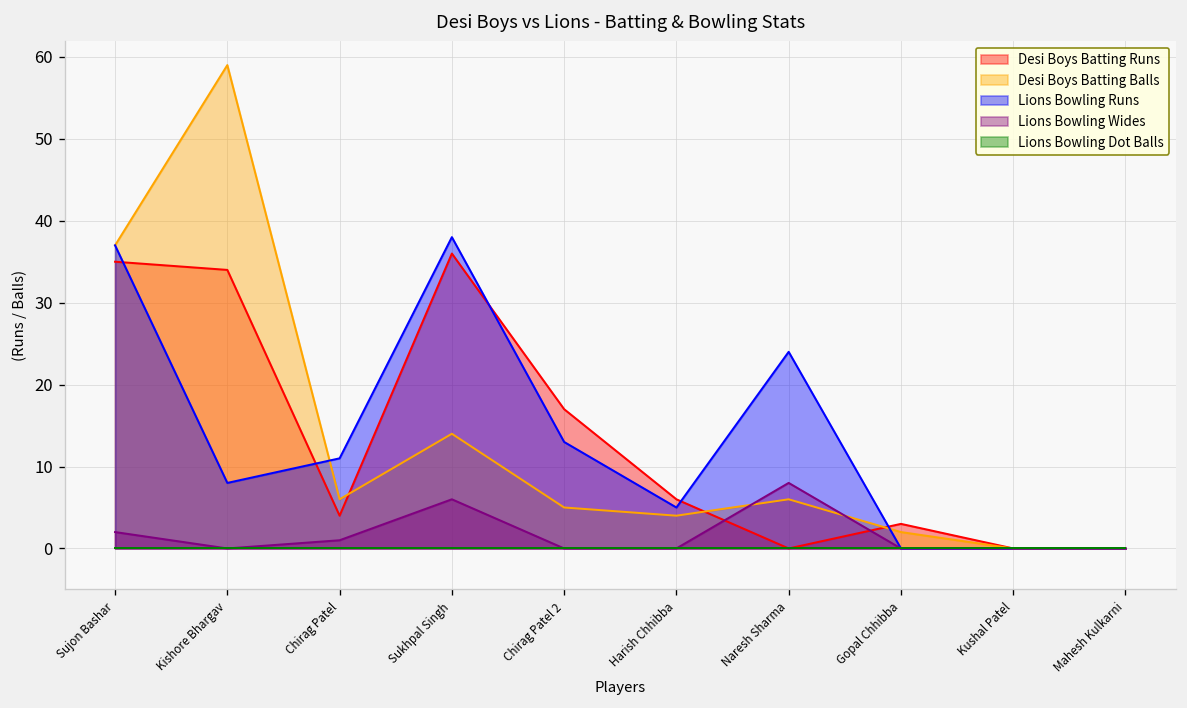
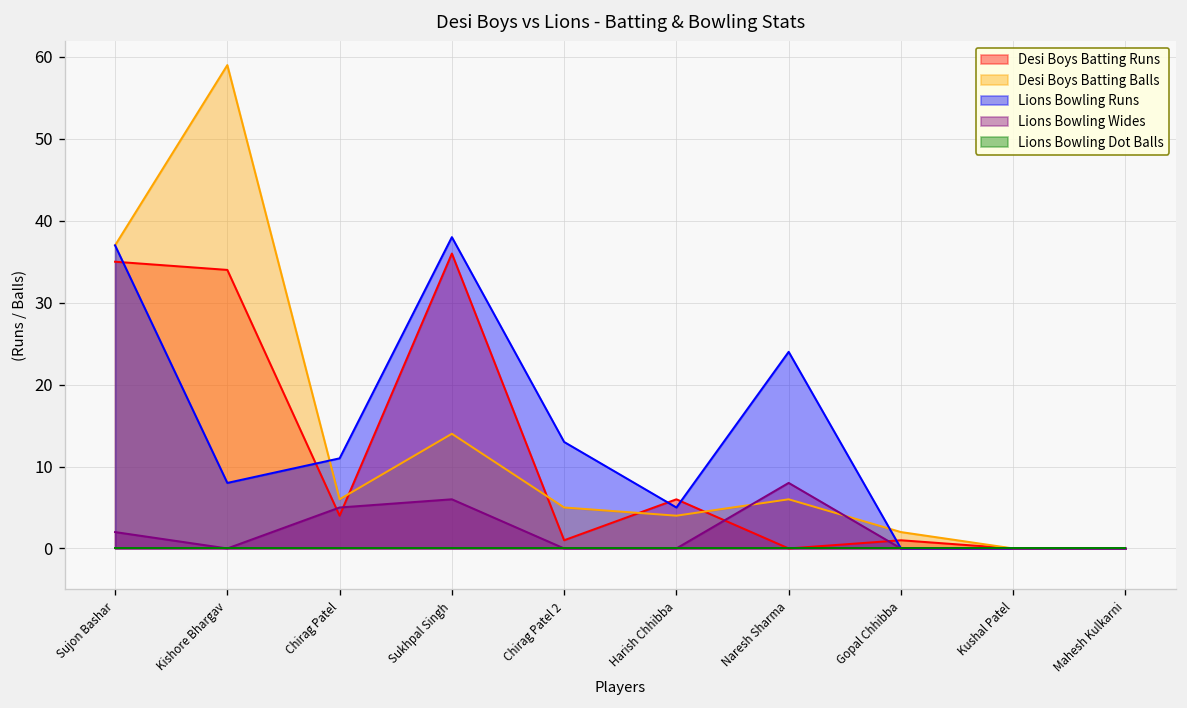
Lions Bowling Wides, Chirag Patel: 1 -> 5
Desi Boys Batting Runs, Chirag Patel 2: 17 -> 1
Desi Boys Batting Runs, Gopal Chhibba: 3 -> 1
